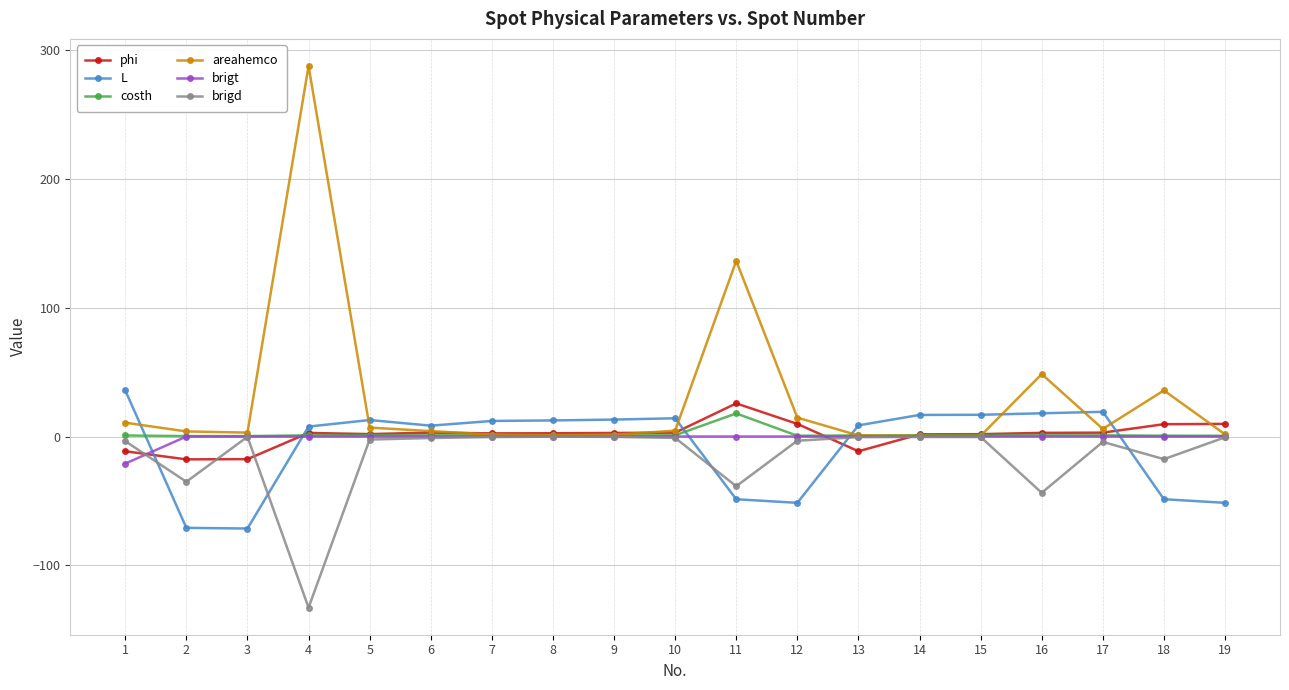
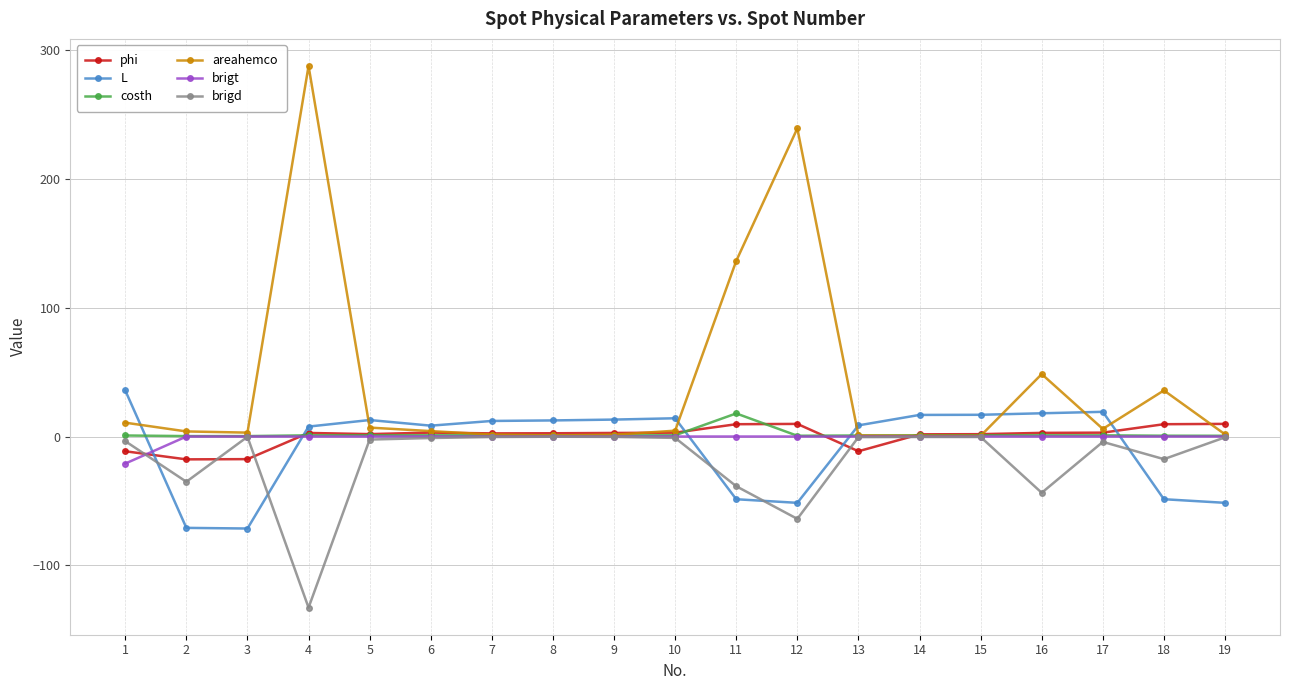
phi, 11: 26 -> 10
areahemco, 12: 15 -> 239
brigd, 12: -3 -> -64
